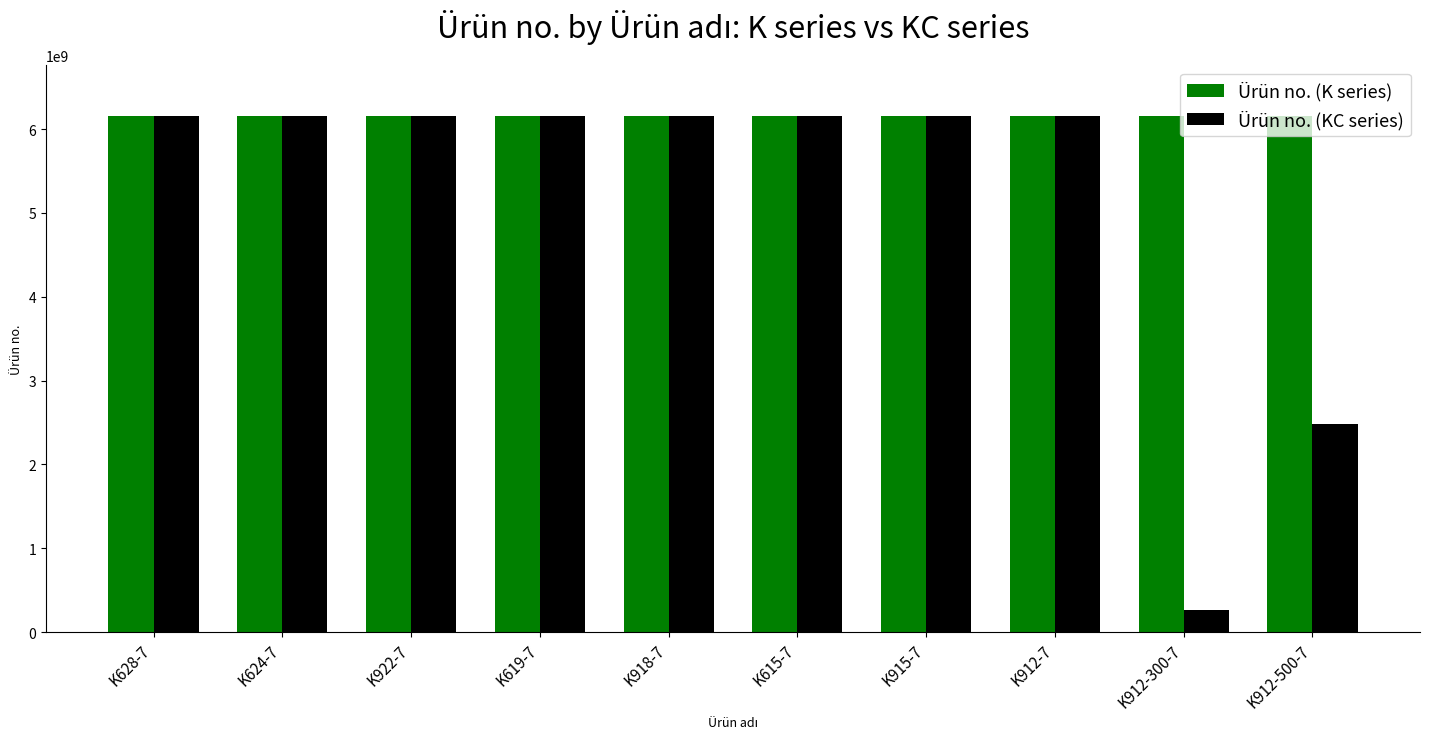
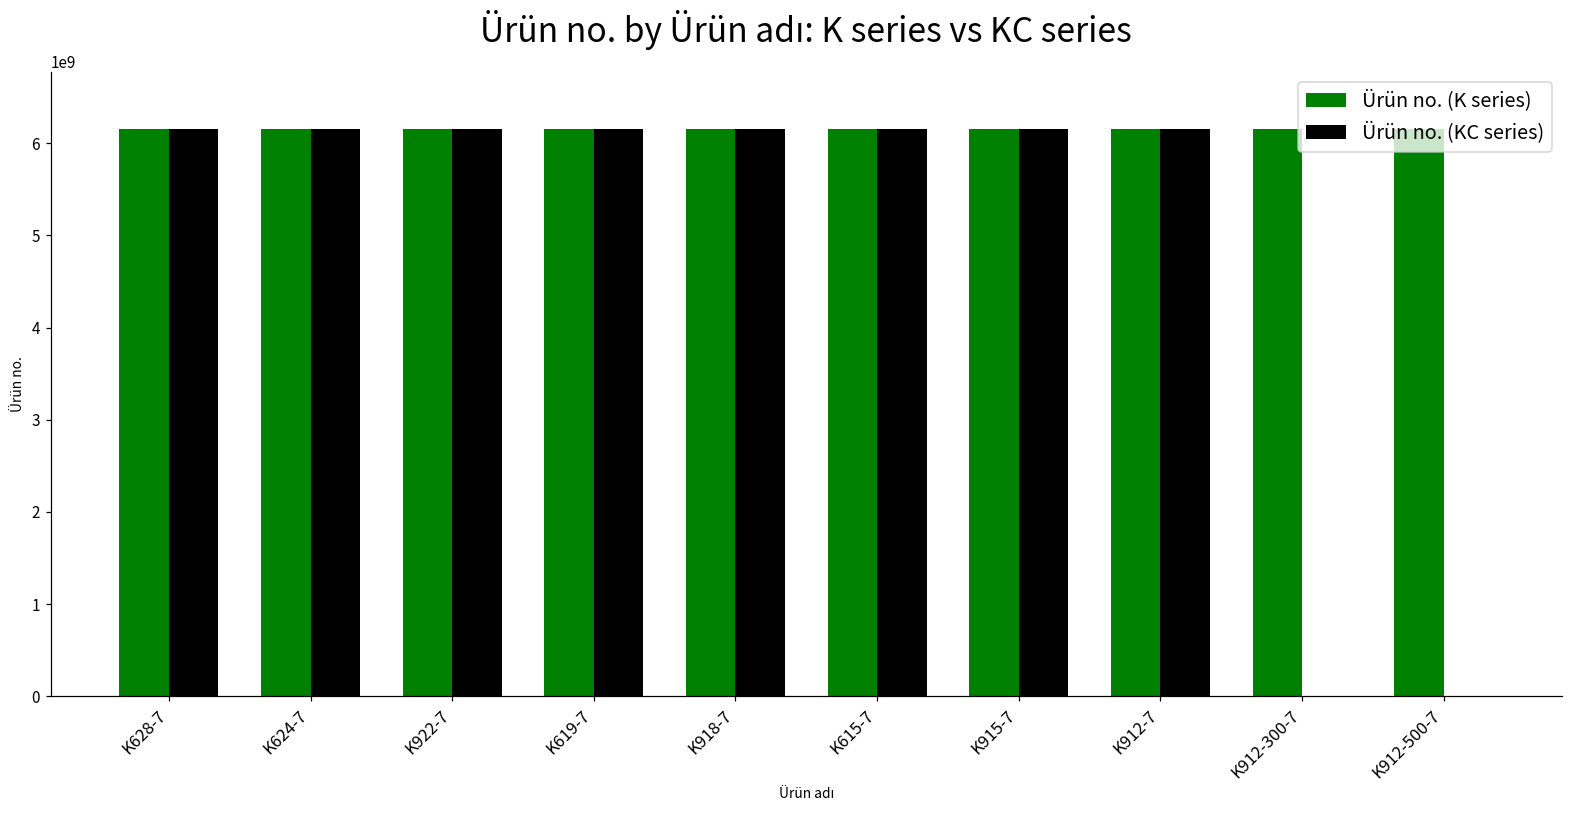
Ürün no. (KC series), K912-300-7: 300000000 -> 0
Ürün no. (KC series), K912-500-7: 2500000000 -> 0
